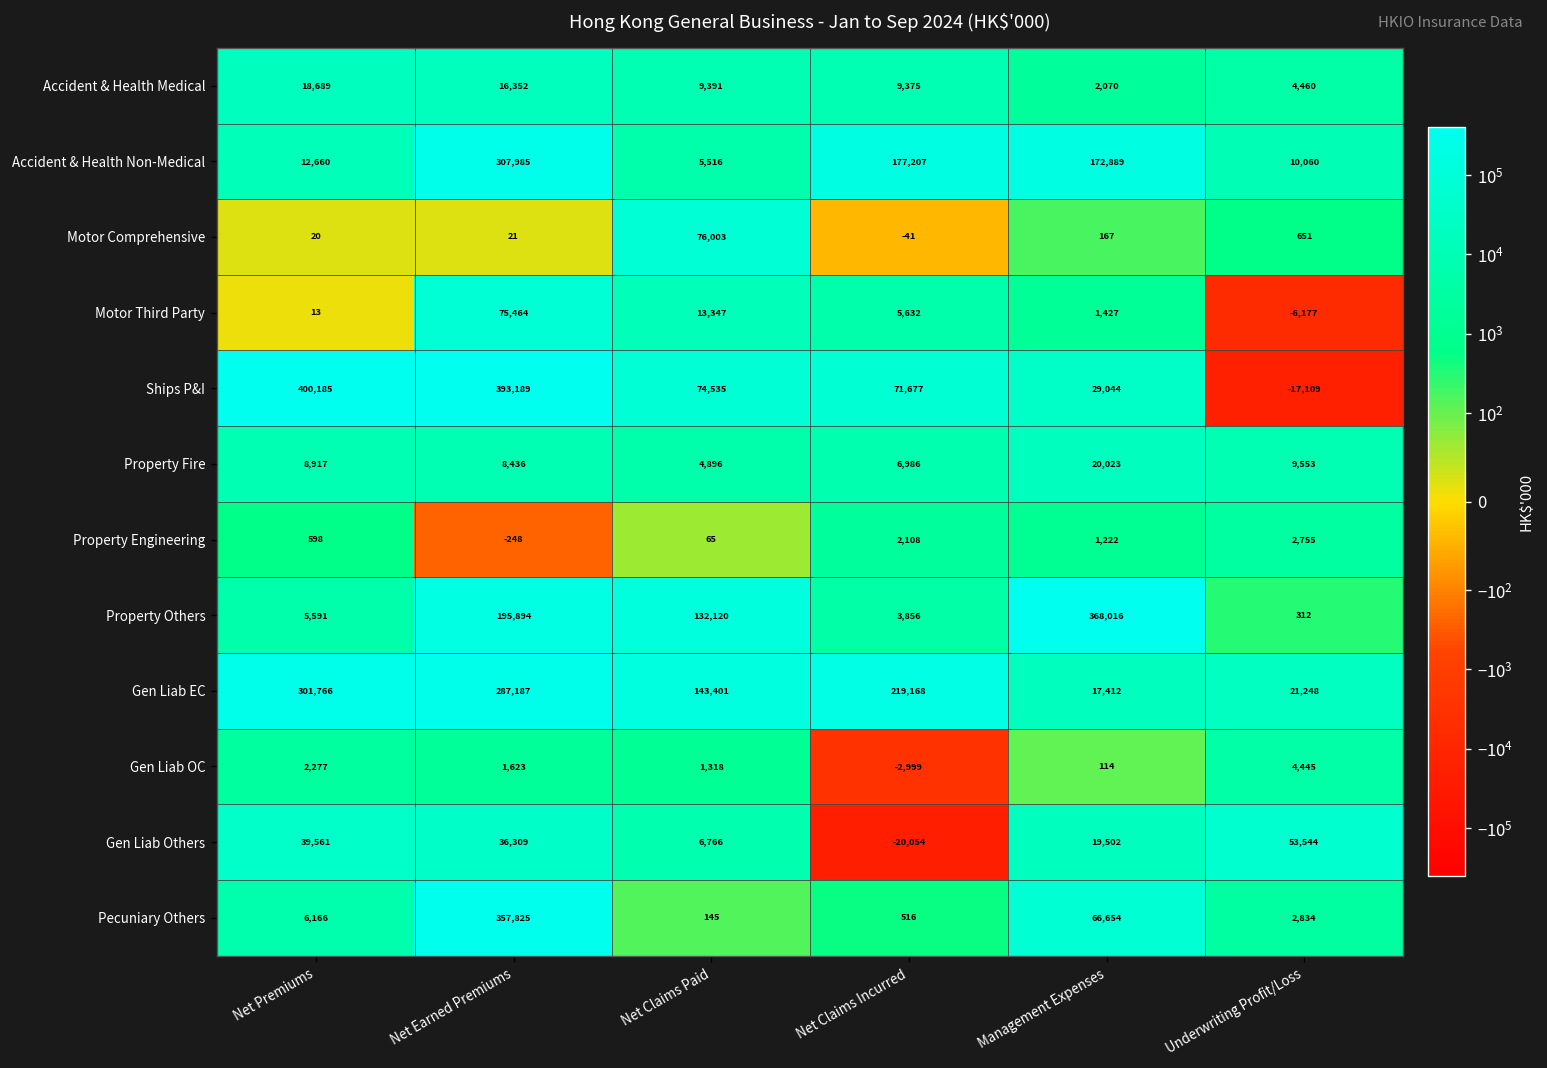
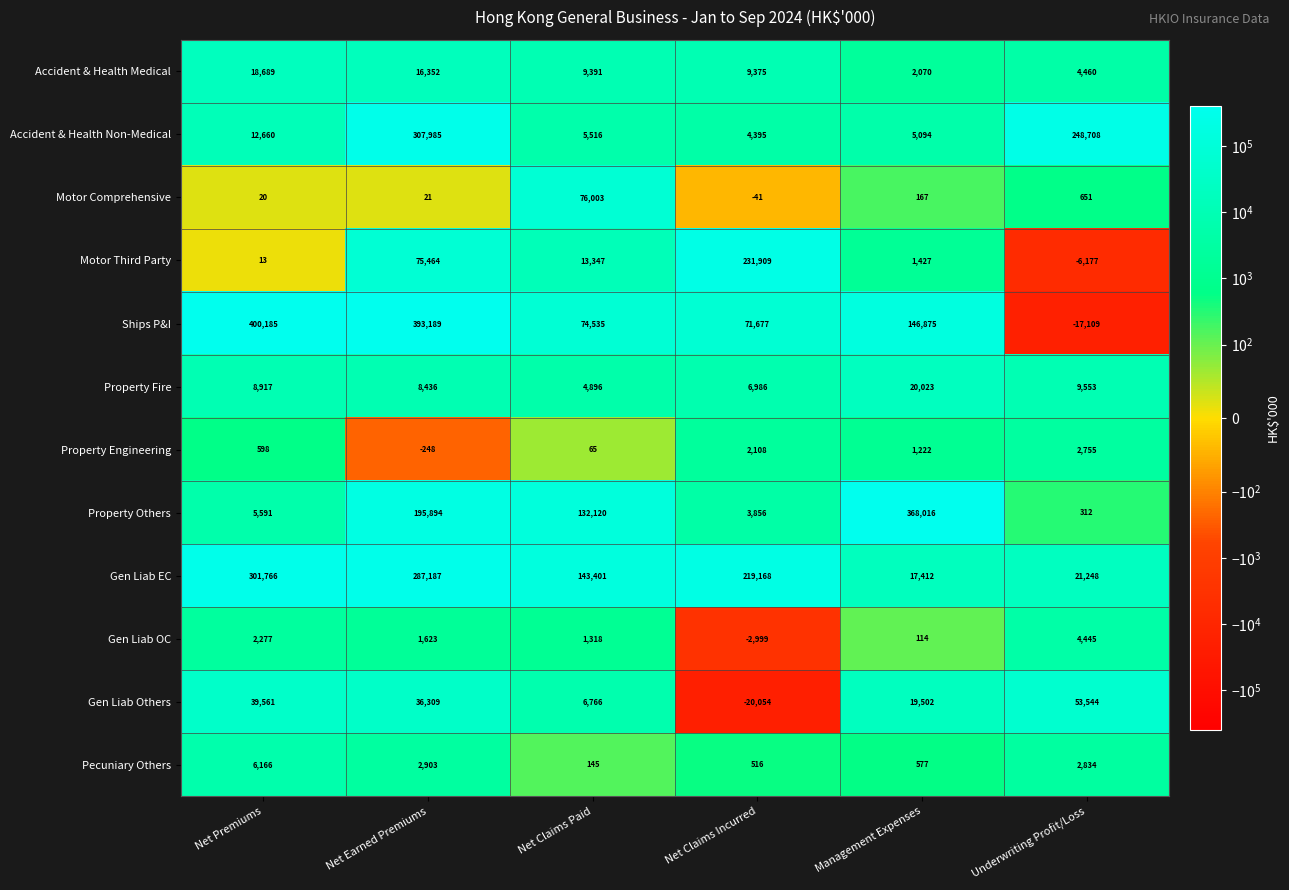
Accident & Health Non-Medical, Net Claims Incurred: 177,207 -> 4,395
Accident & Health Non-Medical, Management Expenses: 172,889 -> 5,094
Accident & Health Non-Medical, Underwriting Profit/Loss: 10,060 -> 248,708
Motor Third Party, Net Claims Incurred: 5,632 -> 231,909
Ships P&I, Management Expenses: 29,044 -> 146,875
Pecuniary Others, Net Earned Premiums: 357,825 -> 2,903
Pecuniary Others, Management Expenses: 66,654 -> 577
